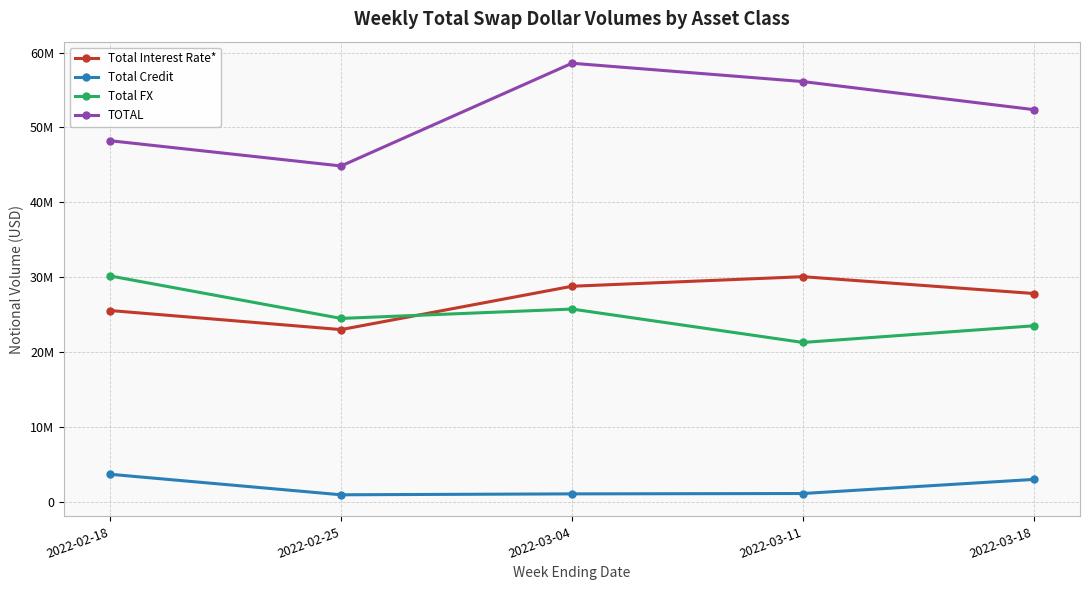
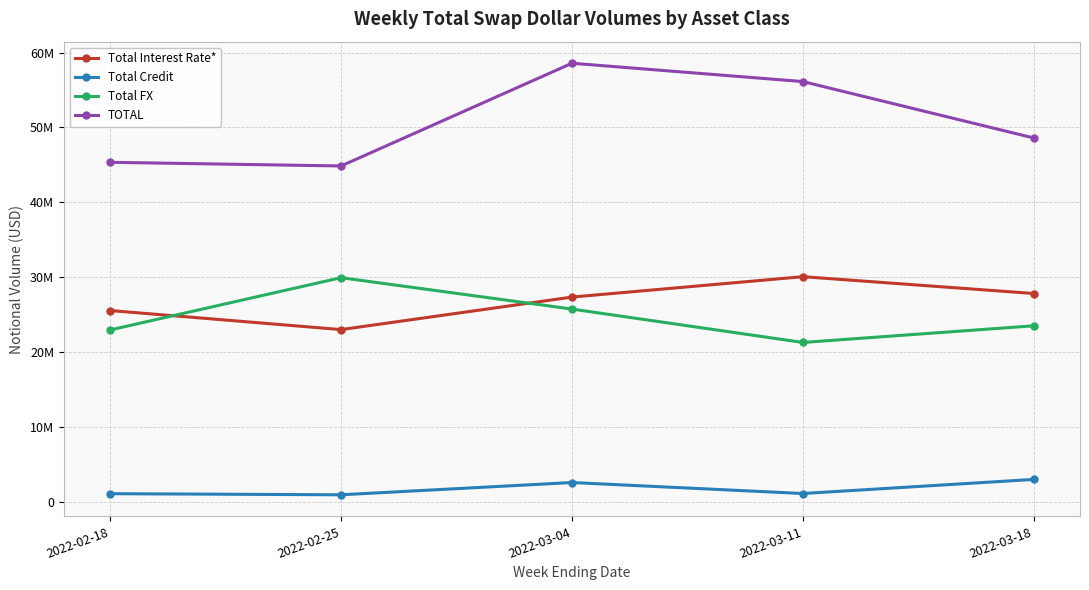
Total Credit, 2022-02-18: 4000000 -> 1000000
Total FX, 2022-02-18: 30000000 -> 23000000
TOTAL, 2022-02-18: 48000000 -> 45000000
Total FX, 2022-02-25: 24000000 -> 30000000
Total Interest Rate*, 2022-03-04: 29000000 -> 27000000
Total Credit, 2022-03-04: 1000000 -> 3000000
TOTAL, 2022-03-18: 52000000 -> 49000000
